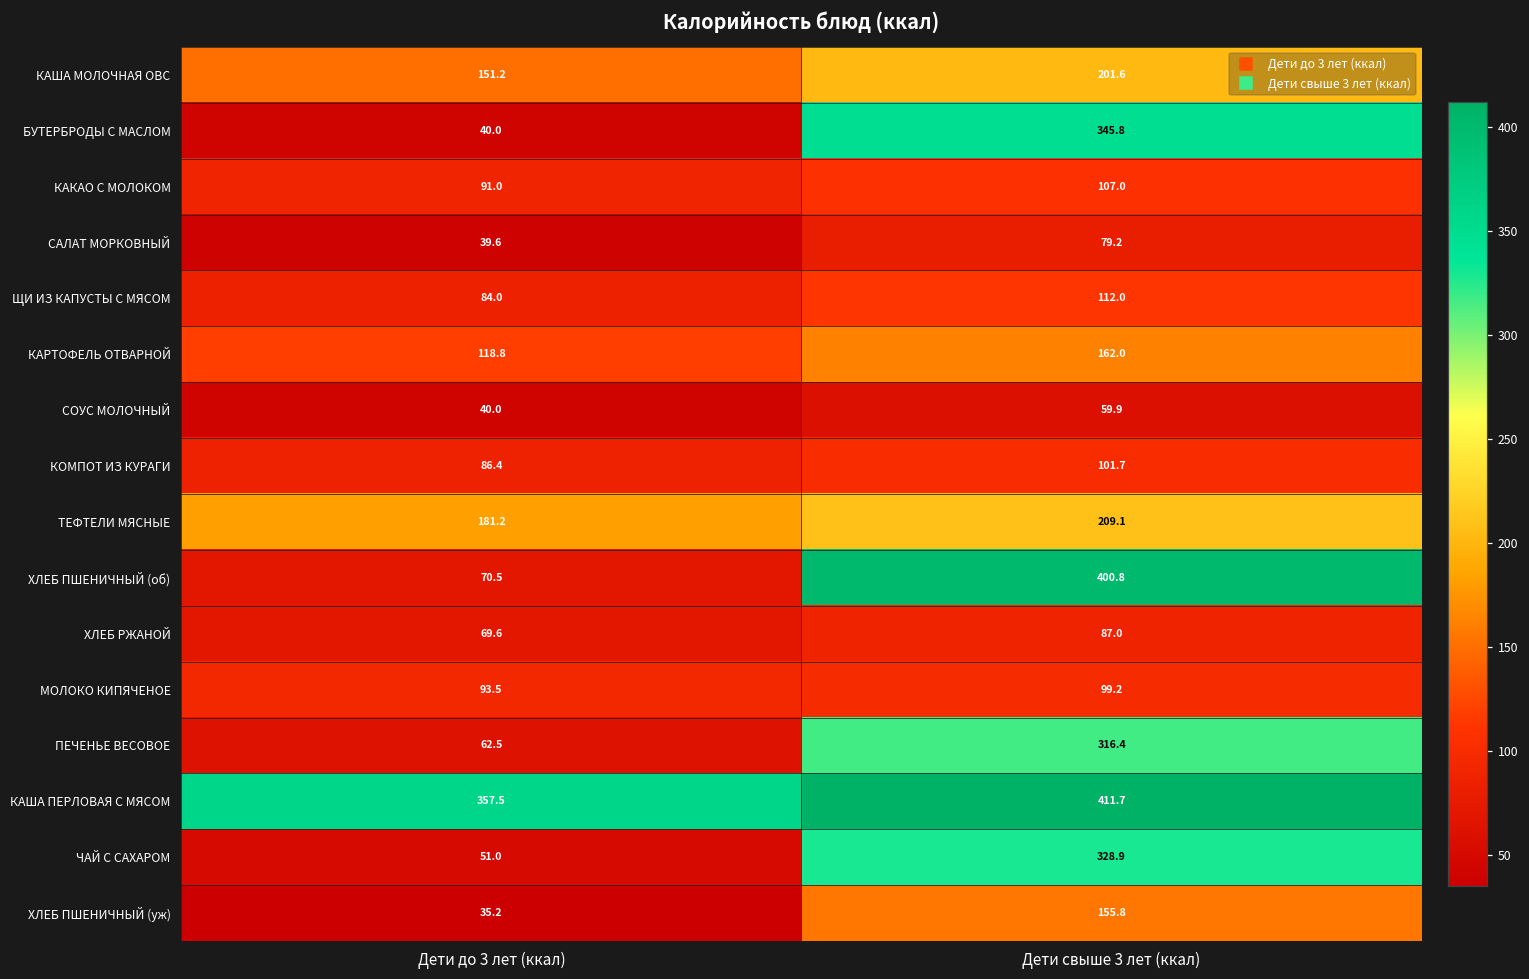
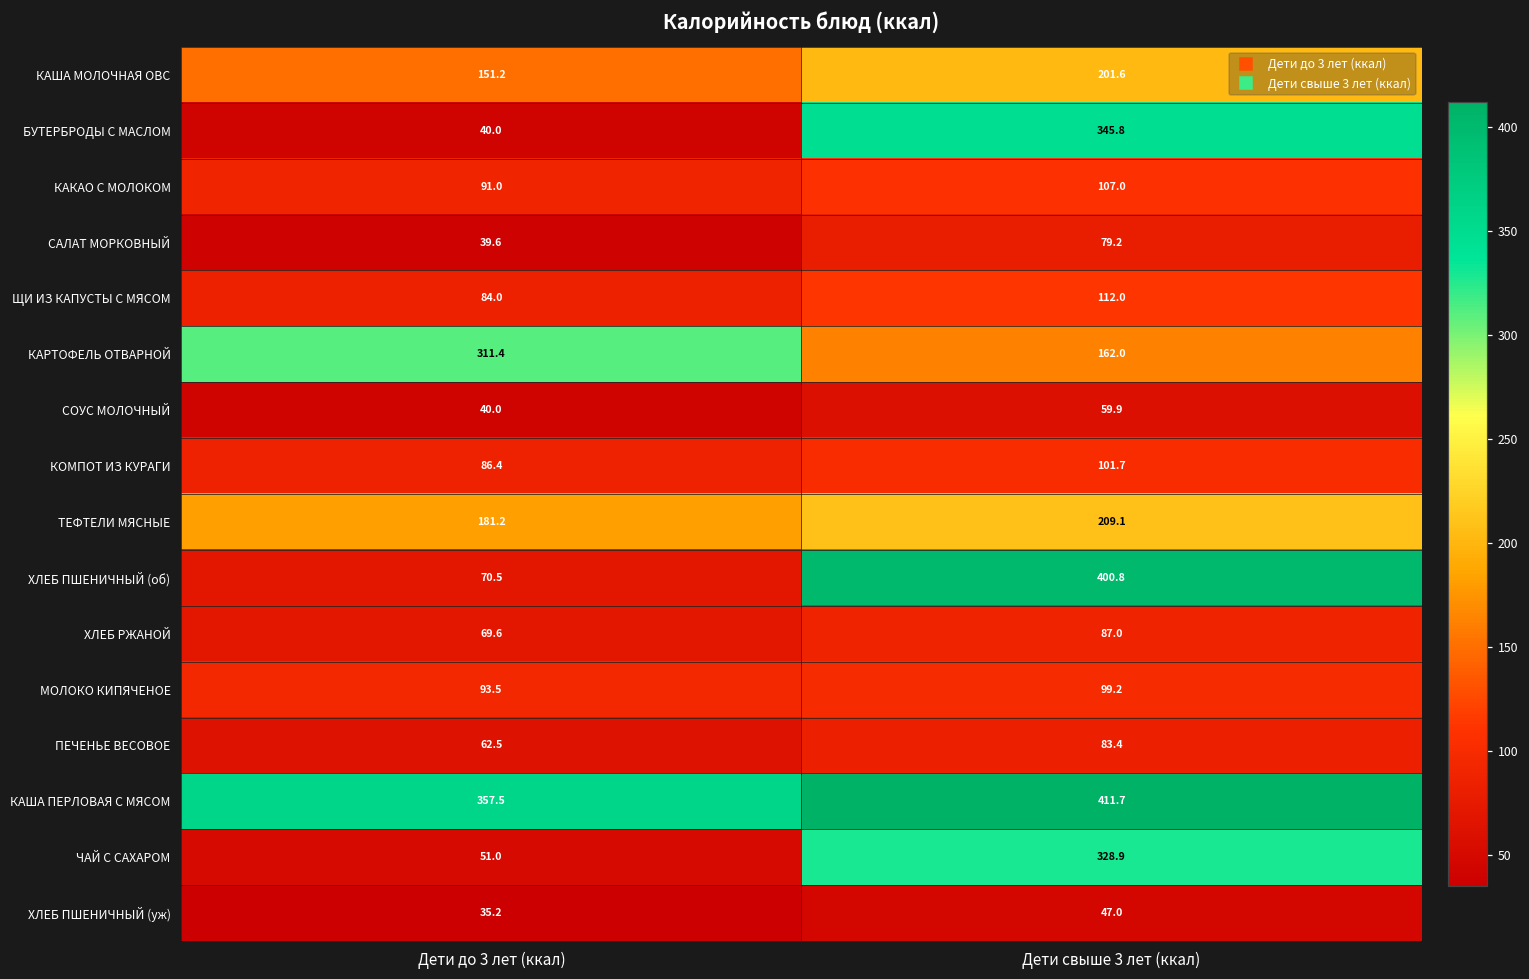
КАРТОФЕЛЬ ОТВАРНОЙ, Дети до 3 лет (ккал): 118.8 -> 311.4
ПЕЧЕНЬЕ ВЕСОВОЕ, Дети свыше 3 лет (ккал): 316.4 -> 83.4
ХЛЕБ ПШЕНИЧНЫЙ (уж), Дети свыше 3 лет (ккал): 155.8 -> 47.0
